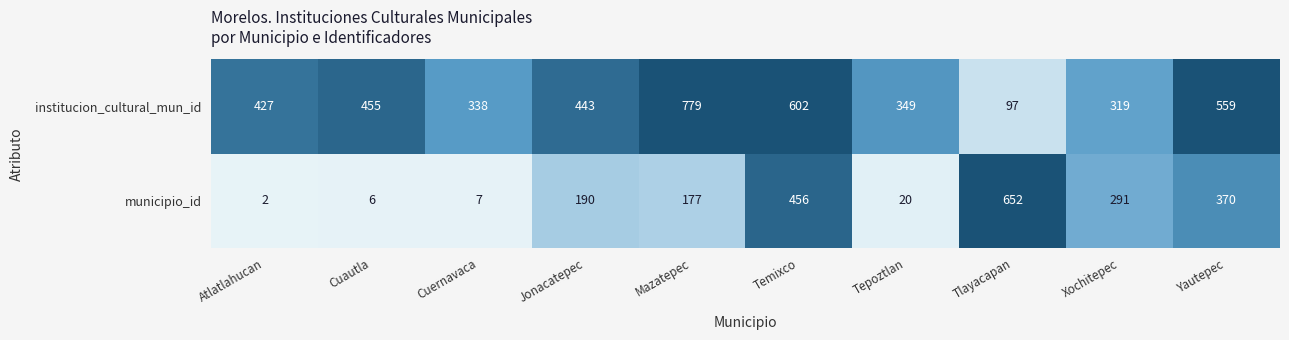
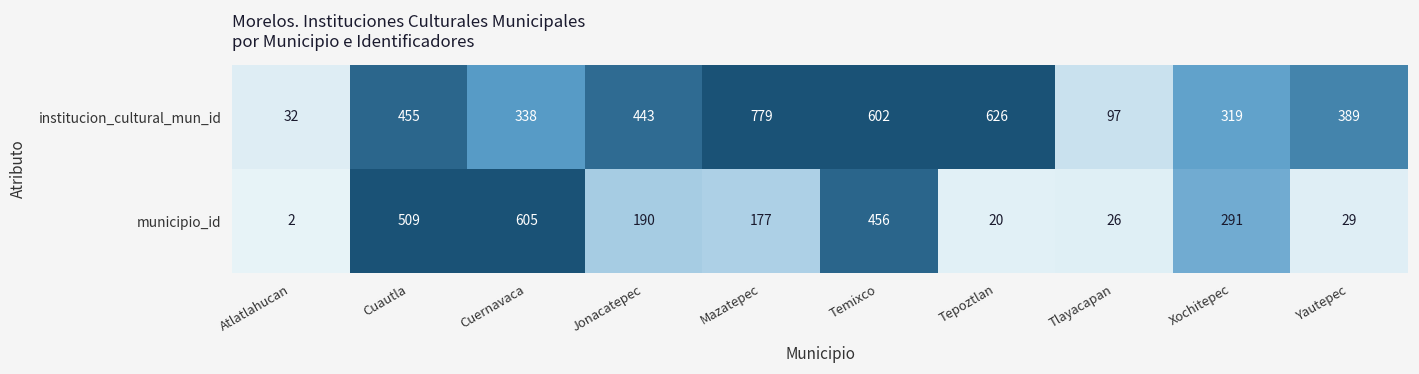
institucion_cultural_mun_id, Atlatlahucan: 427 -> 32
institucion_cultural_mun_id, Tepoztlan: 349 -> 626
institucion_cultural_mun_id, Yautepec: 559 -> 389
municipio_id, Cuautla: 6 -> 509
municipio_id, Cuernavaca: 7 -> 605
municipio_id, Tlayacapan: 652 -> 26
municipio_id, Yautepec: 370 -> 29
